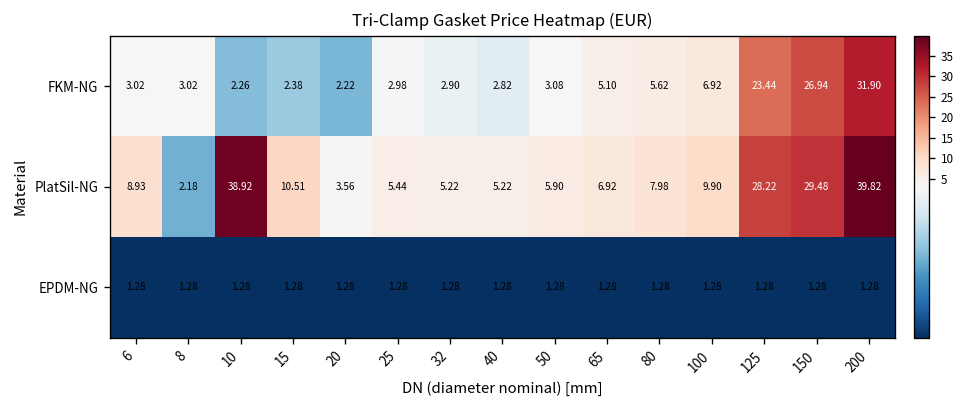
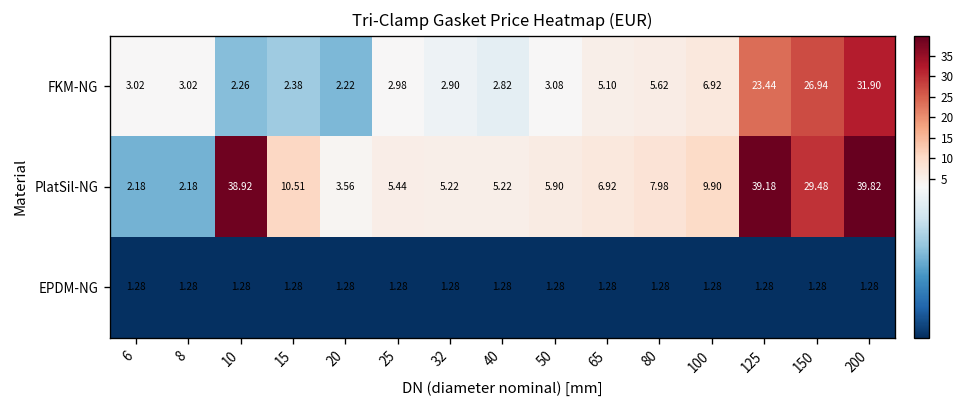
PlatSil-NG, 6: 8.93 -> 2.18
PlatSil-NG, 125: 28.22 -> 39.18
